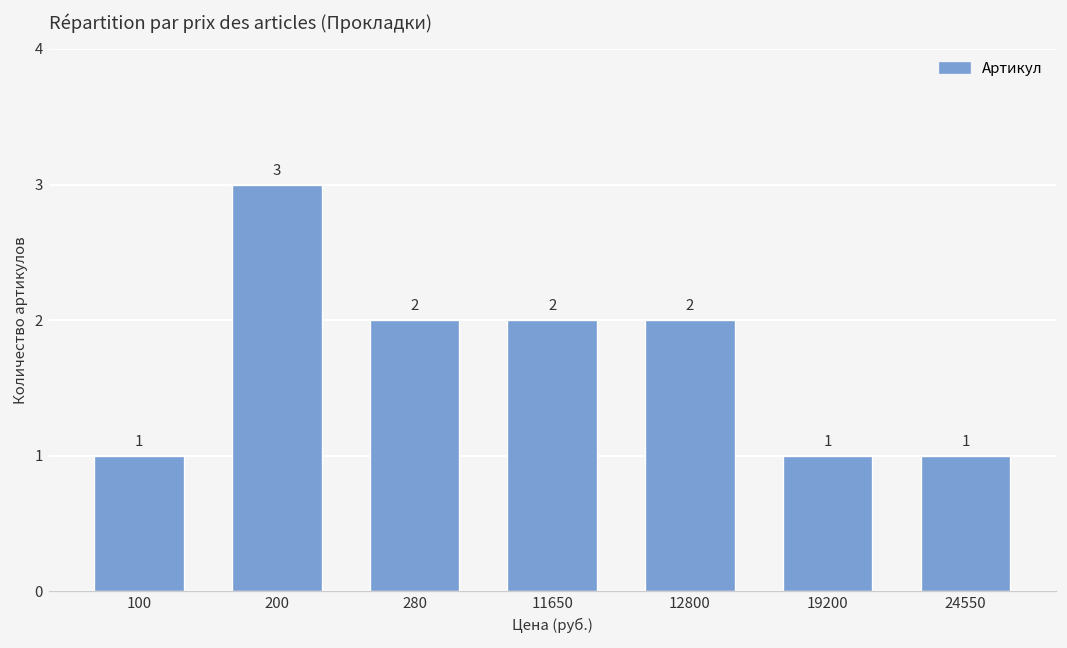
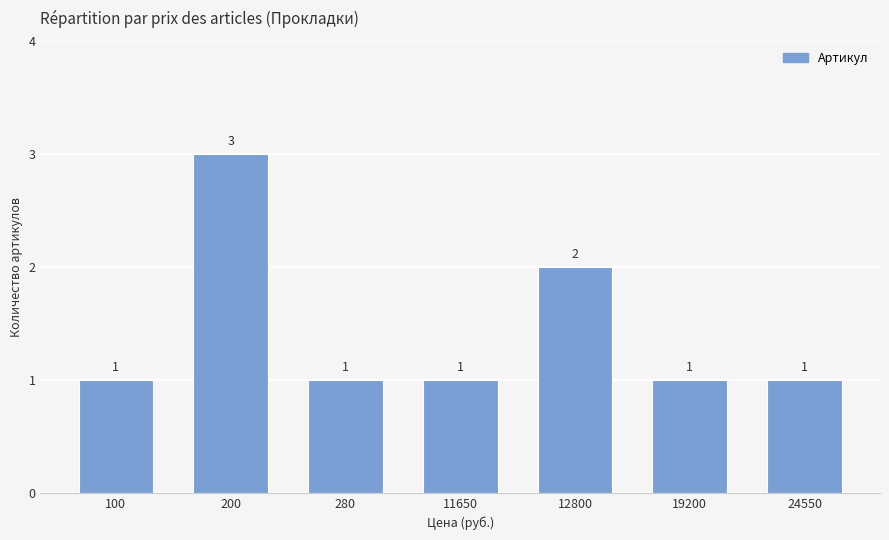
280: 2 -> 1
11650: 2 -> 1
